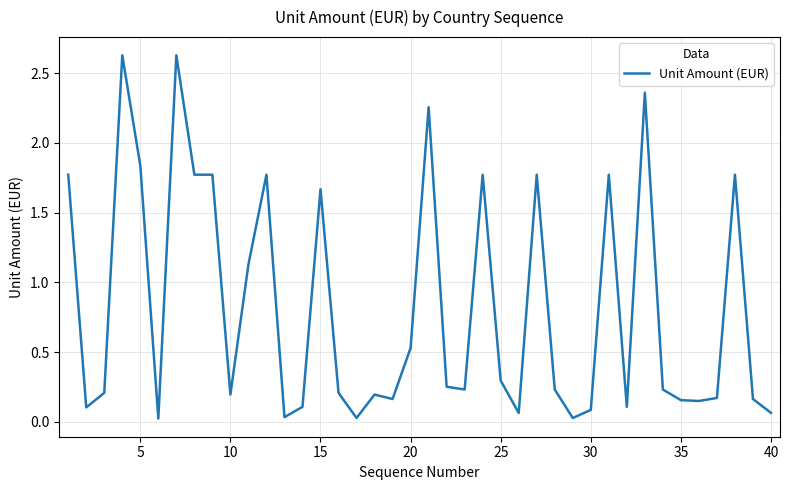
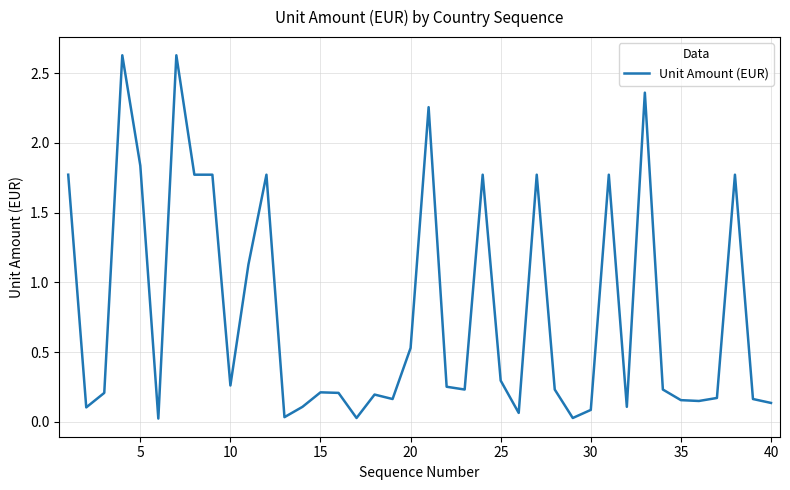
10: 0.20 -> 0.26
15: 1.67 -> 0.21
40: 0.07 -> 0.14
